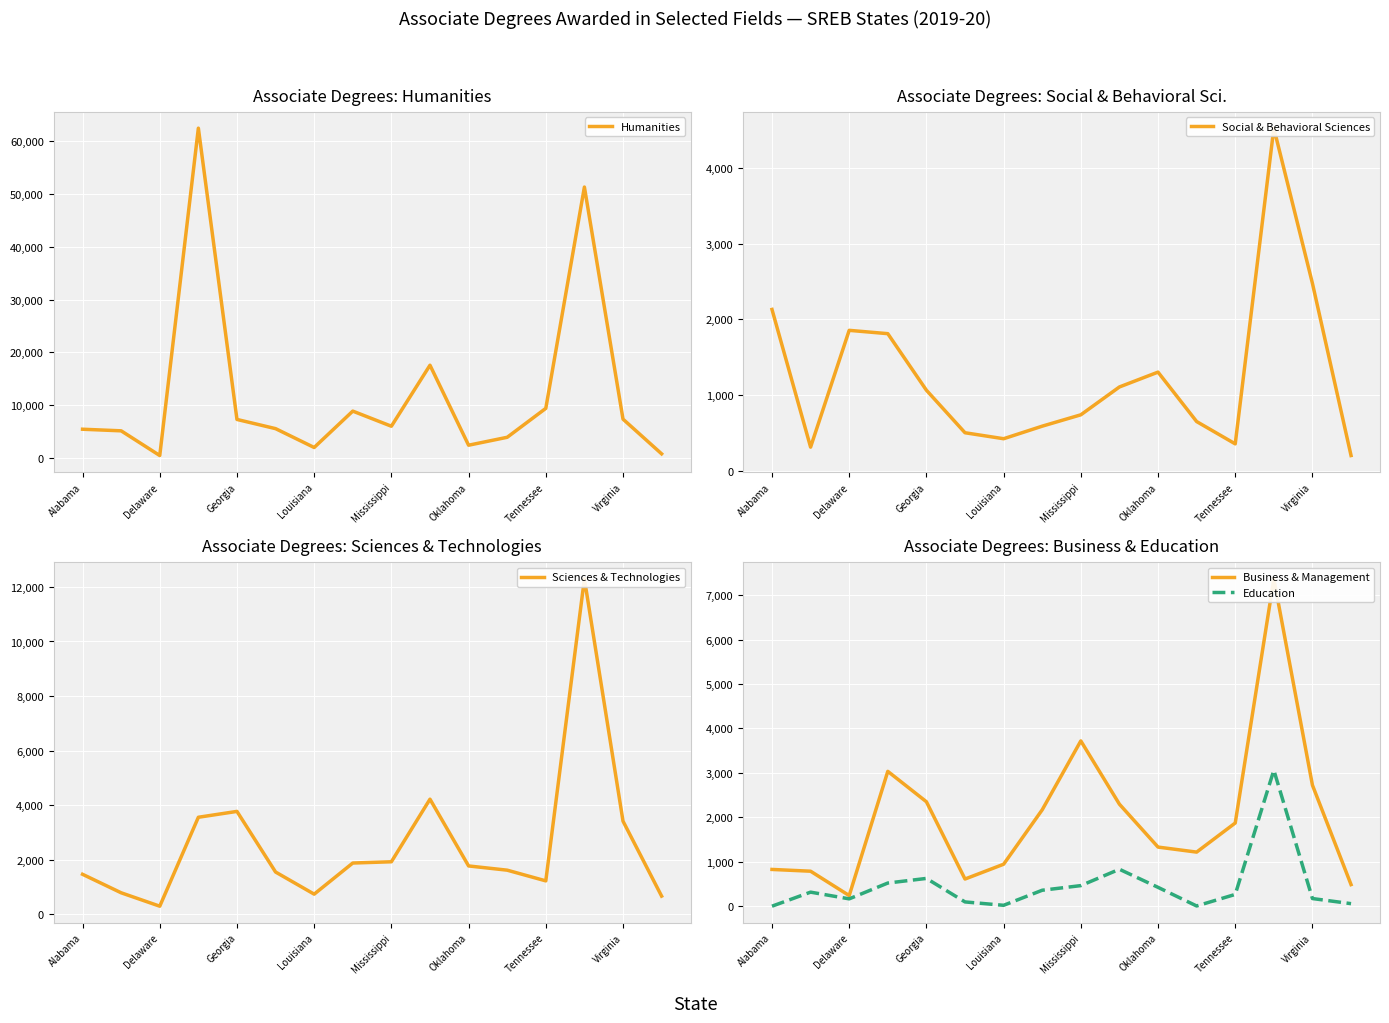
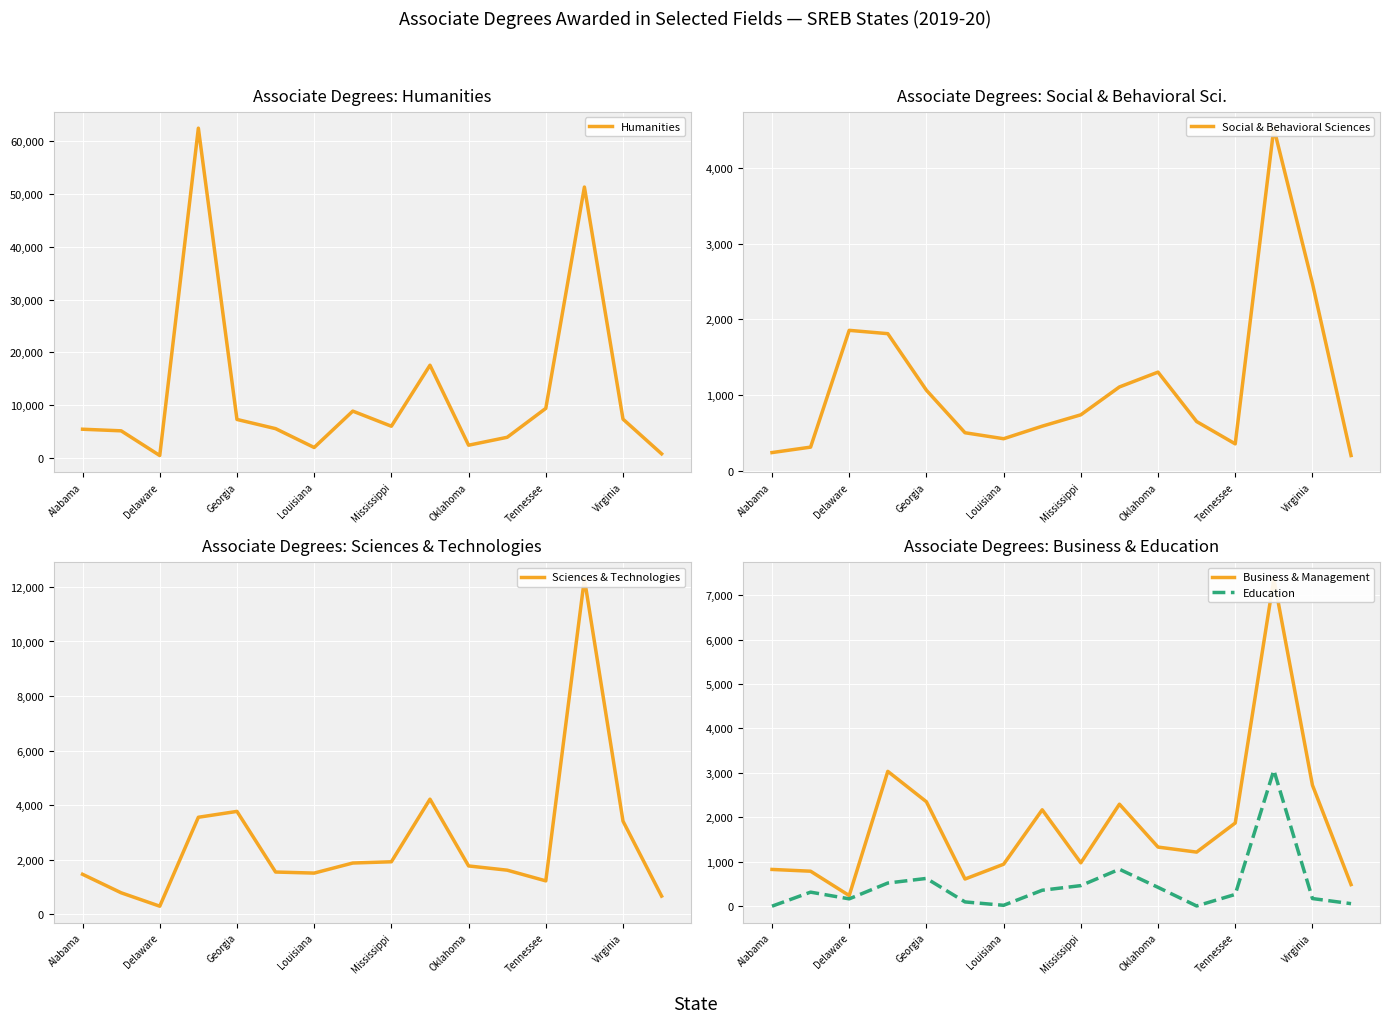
Associate Degrees: Social & Behavioral Sci., Alabama: 2,100 -> 200
Associate Degrees: Sciences & Technologies, Louisiana: 700 -> 1,500
Associate Degrees: Business & Education, Business & Management, Mississippi: 3,700 -> 1,000
